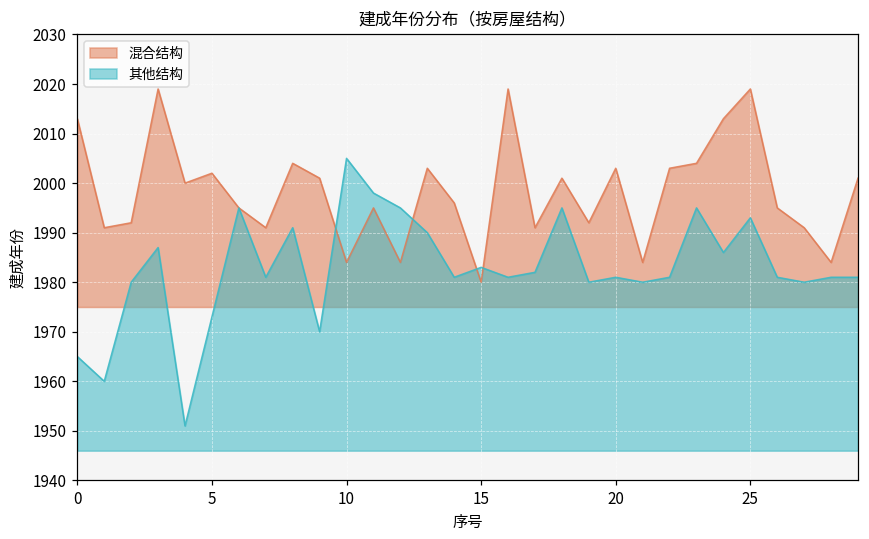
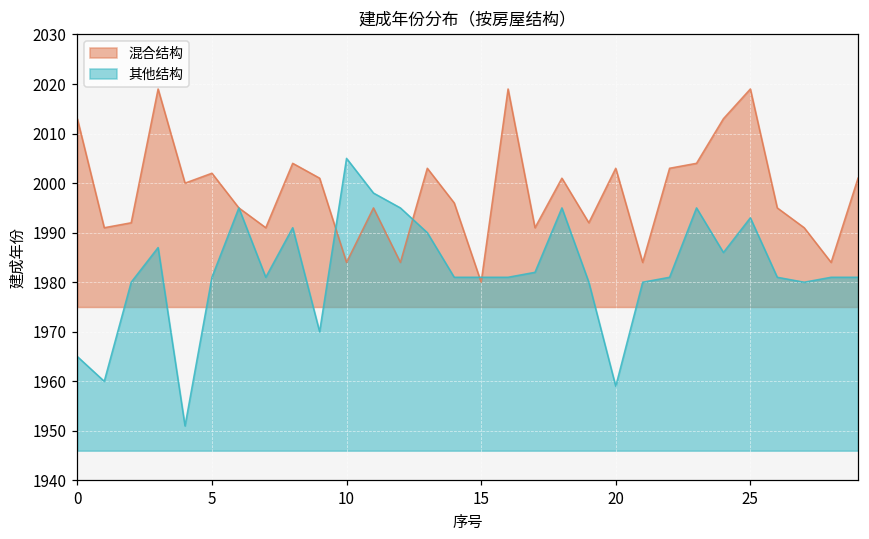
其他结构, 5: 1973 -> 1981
其他结构, 15: 1983 -> 1981
其他结构, 20: 1981 -> 1959
